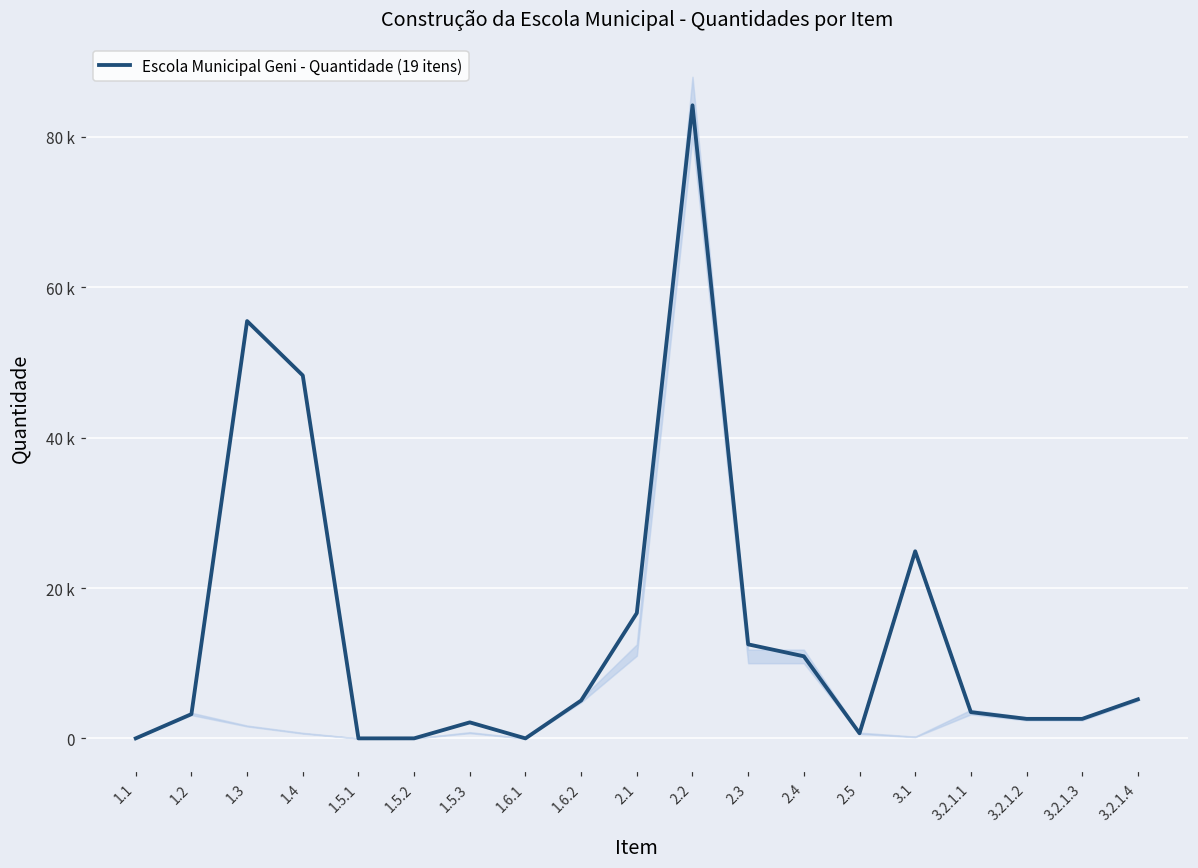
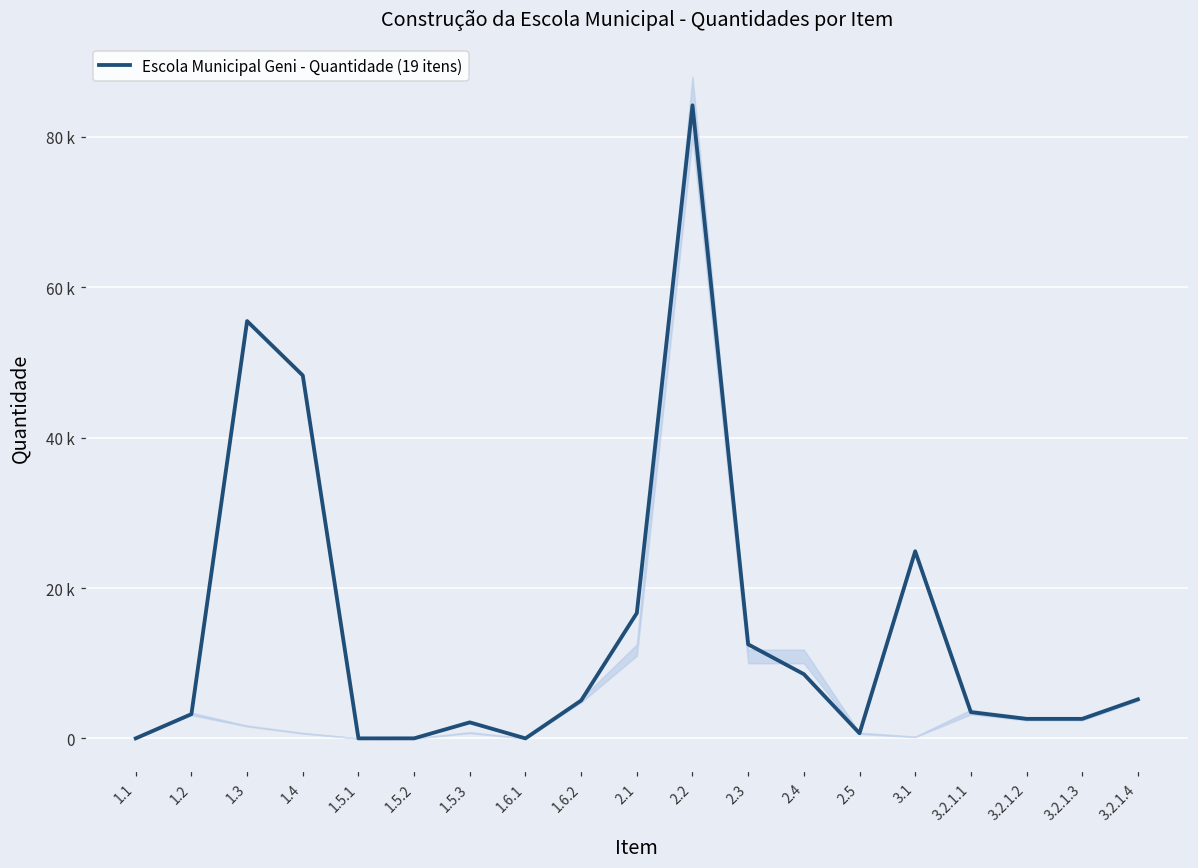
Escola Municipal Geni - Quantidade (19 itens), 2.4: 11000 -> 9000
